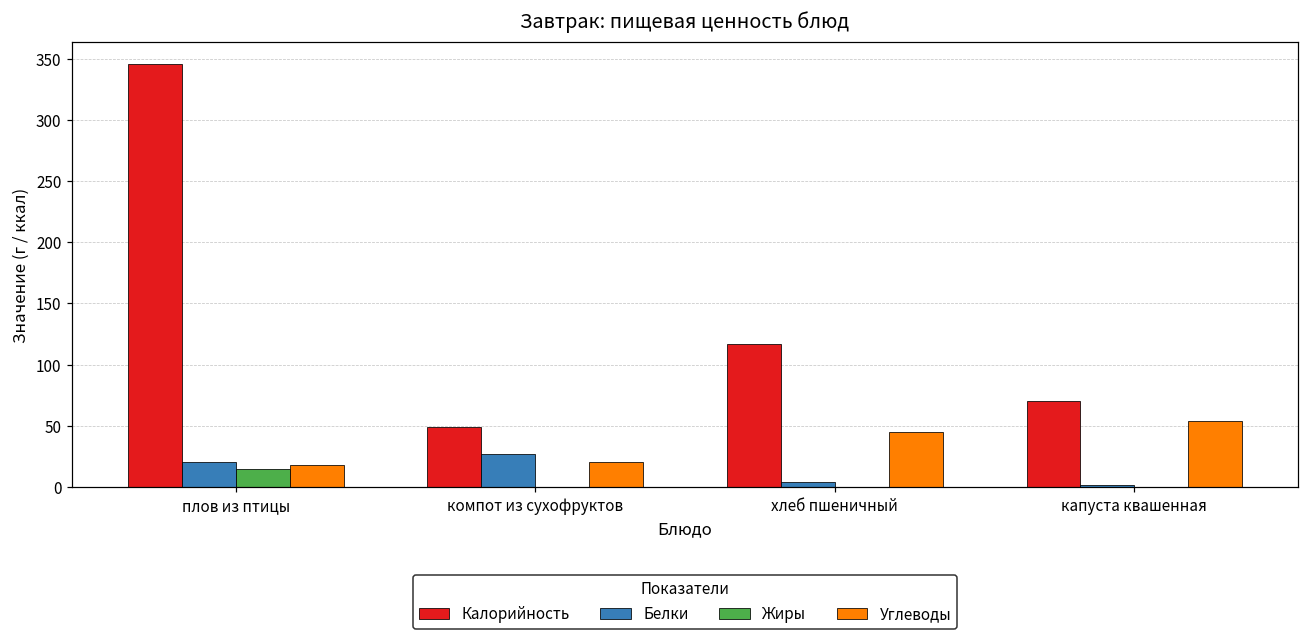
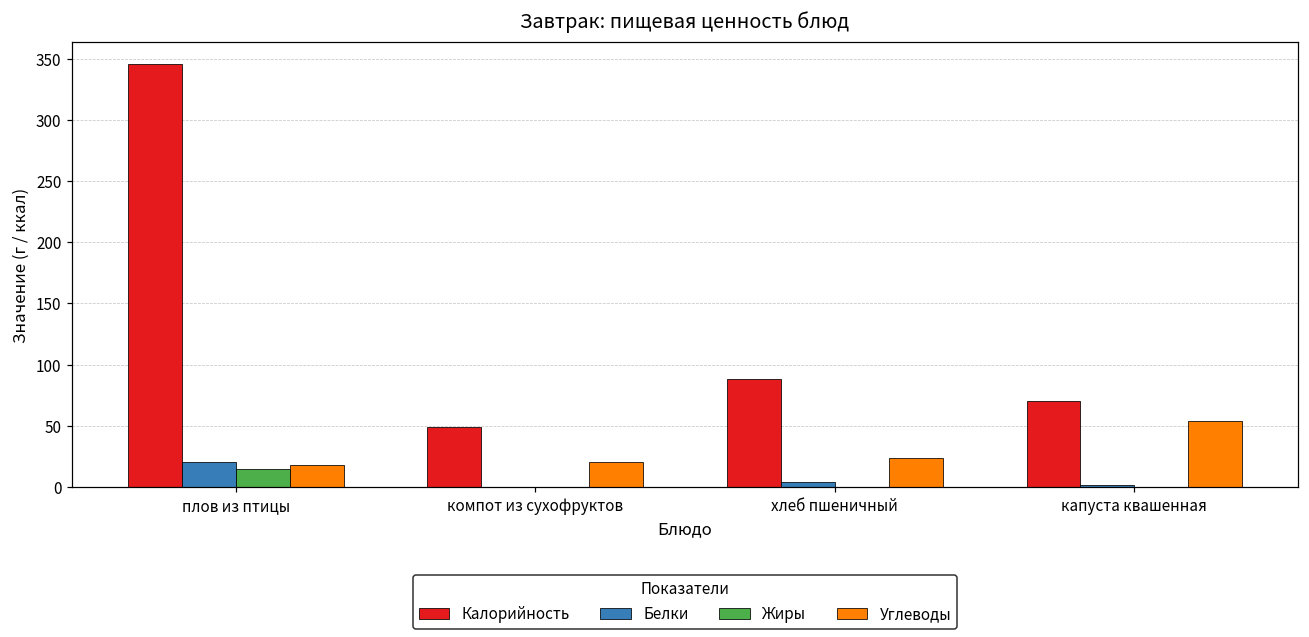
Белки, компот из сухофруктов: 27 -> 0
Калорийность, хлеб пшеничный: 117 -> 88
Углеводы, хлеб пшеничный: 45 -> 24
